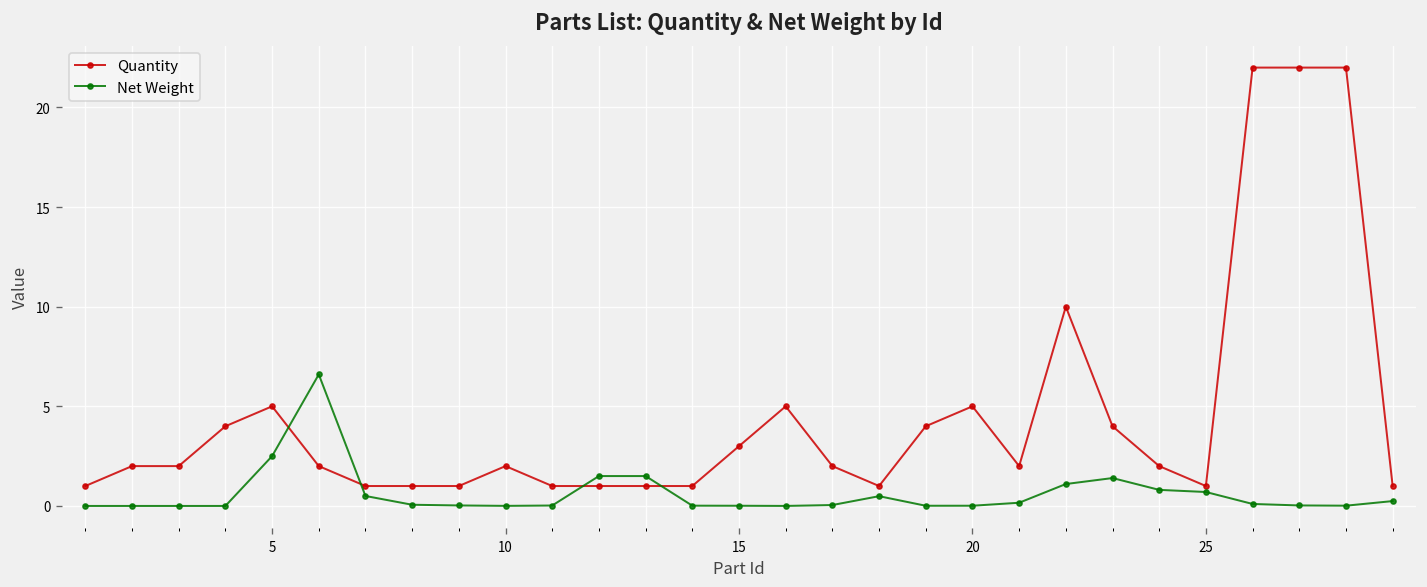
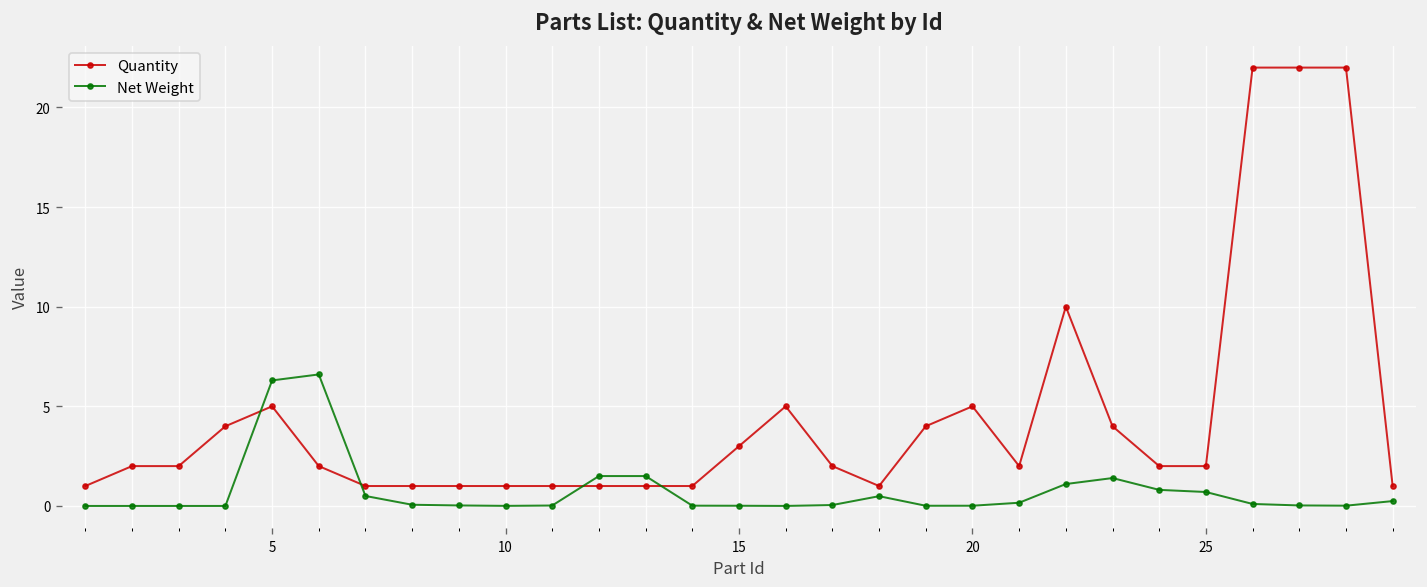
Net Weight, 5: 2.5 -> 6.3
Quantity, 10: 2 -> 1
Quantity, 25: 1 -> 2
